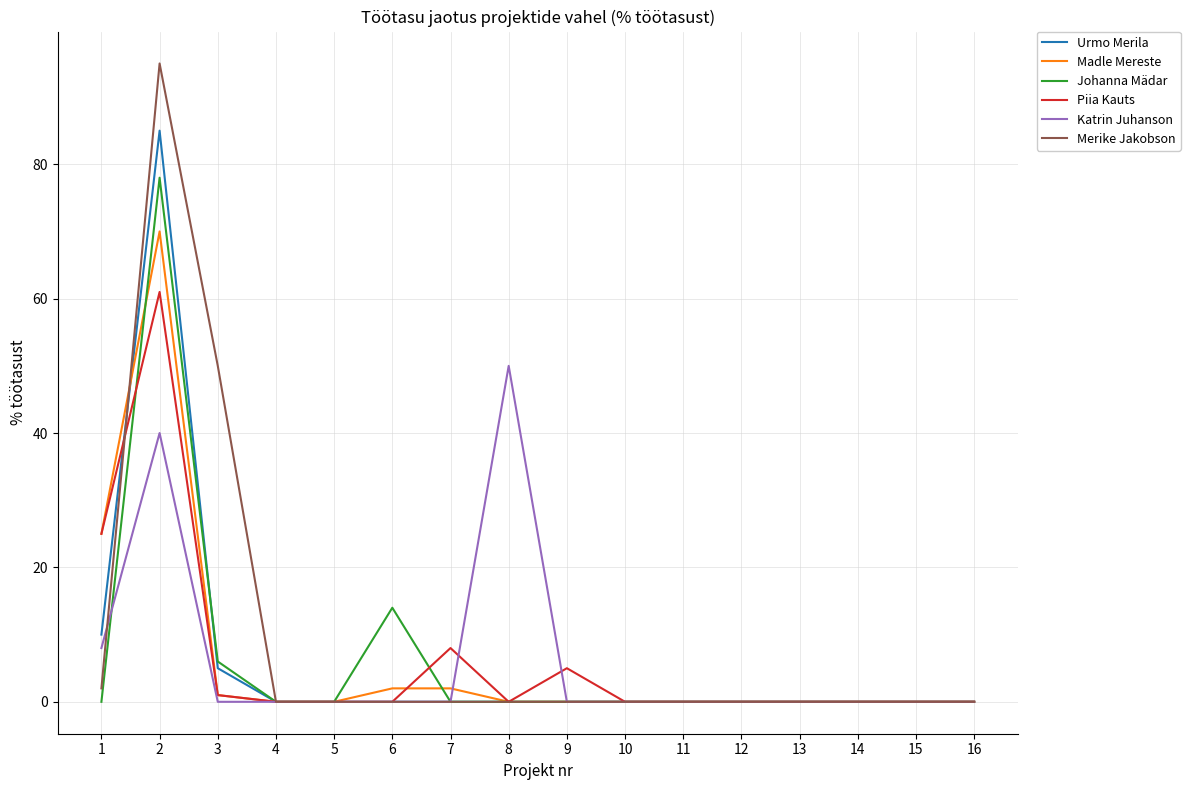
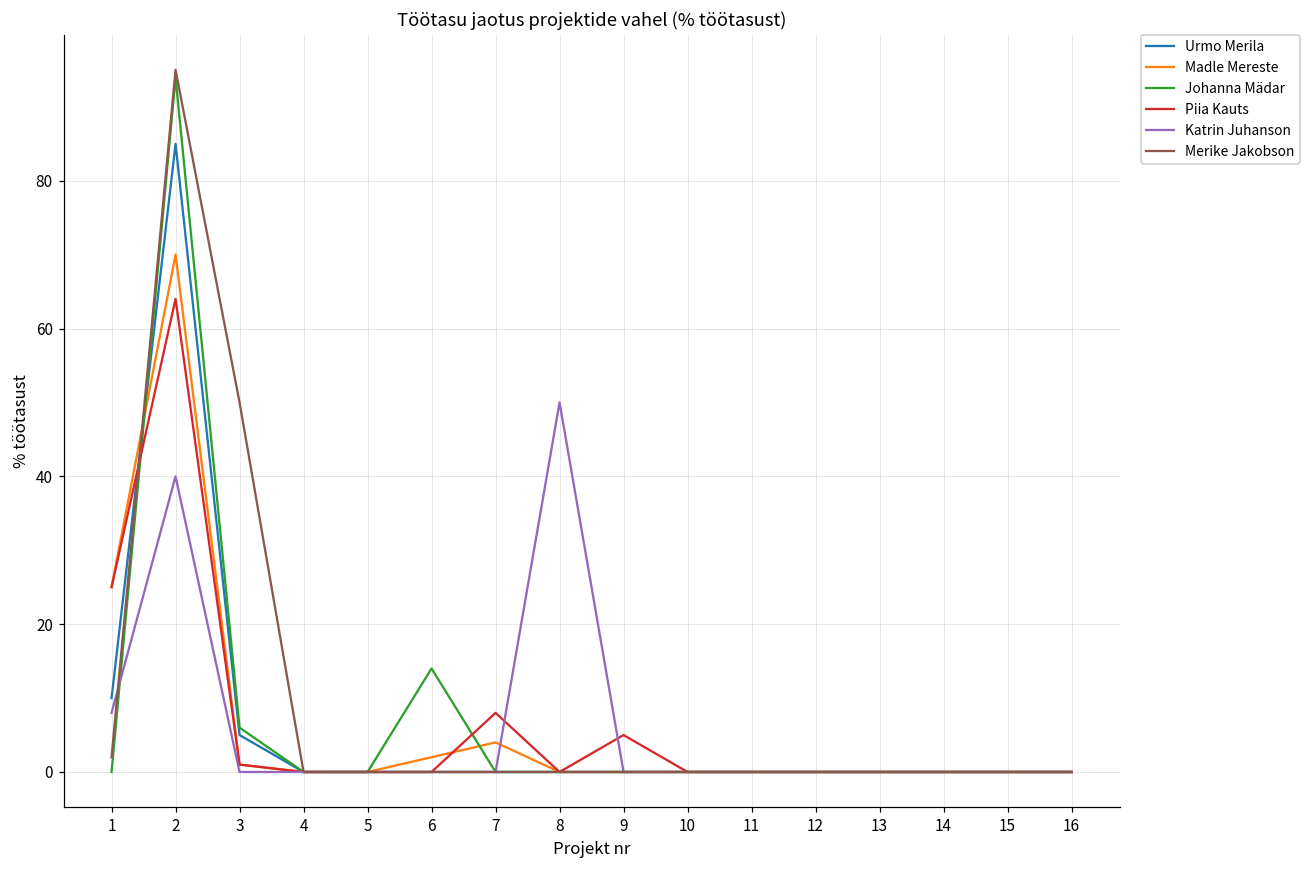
Johanna Mädar, 2: 78 -> 94
Piia Kauts, 2: 61 -> 64
Madle Mereste, 7: 2 -> 4
